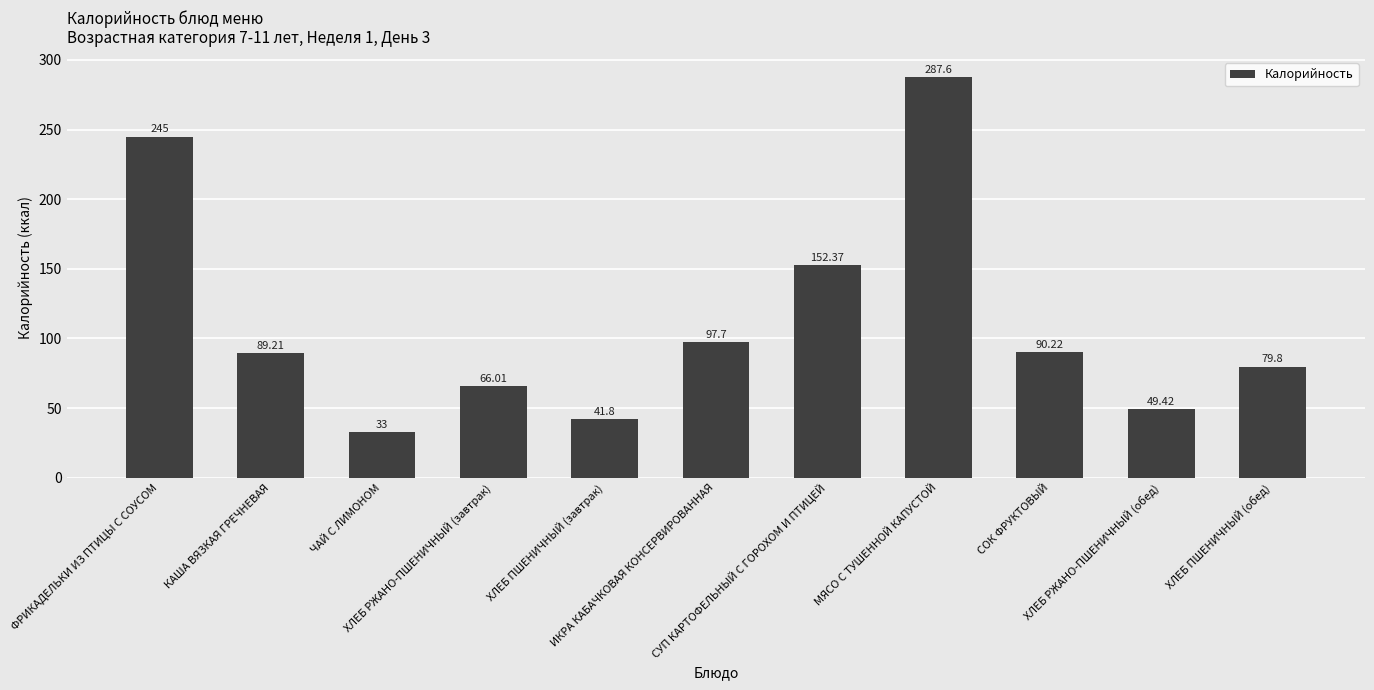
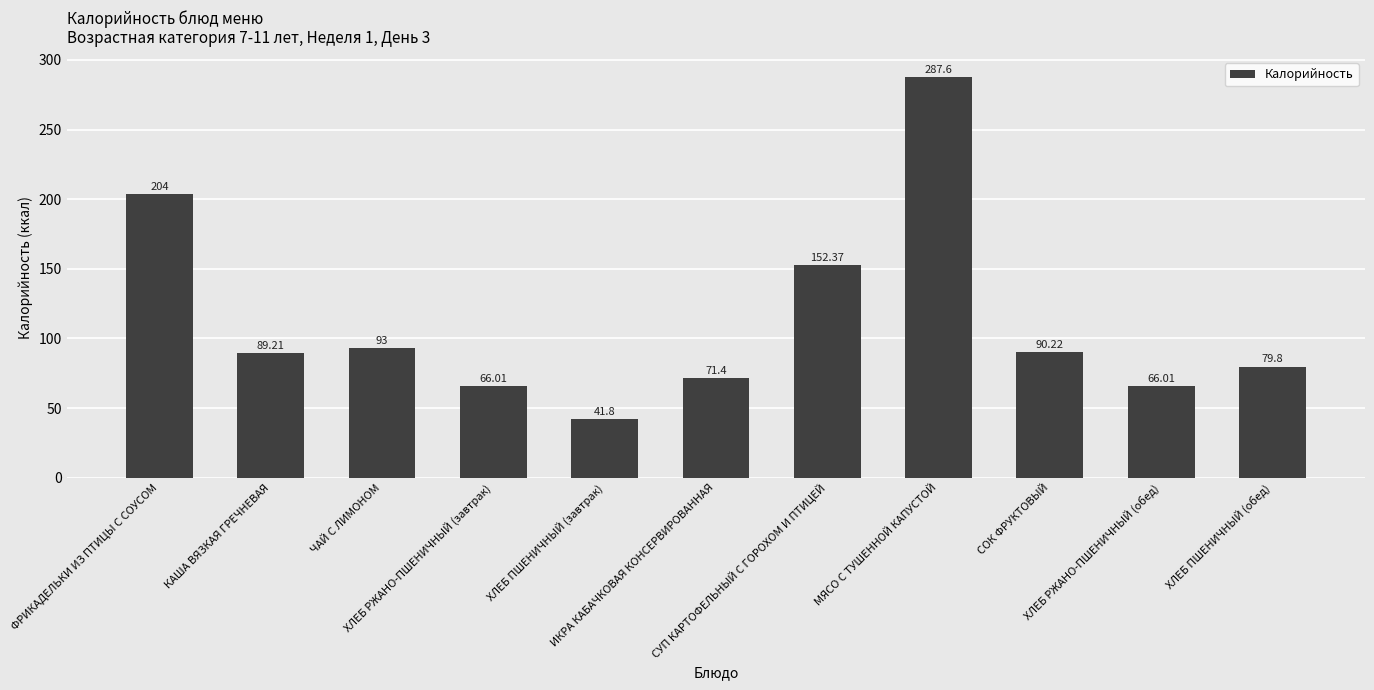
ФРИКАДЕЛЬКИ ИЗ ПТИЦЫ С СОУСОМ: 245 -> 204
ЧАЙ С ЛИМОНОМ: 33 -> 93
ИКРА КАБАЧКОВАЯ КОНСЕРВИРОВАННАЯ: 97.7 -> 71.4
ХЛЕБ РЖАНО-ПШЕНИЧНЫЙ (обед): 49.42 -> 66.01
